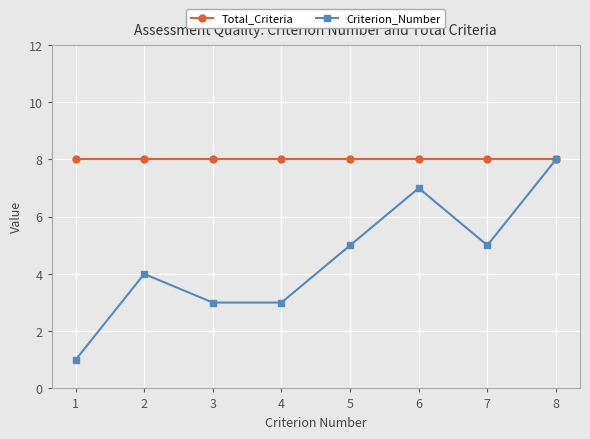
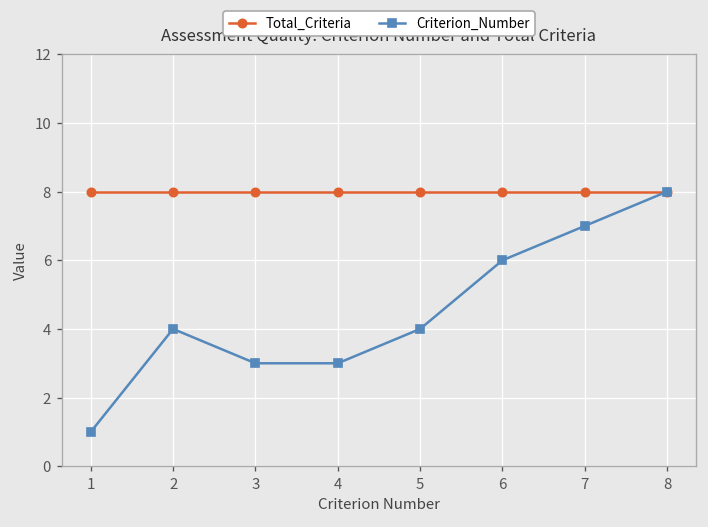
Criterion_Number, 5: 5 -> 4
Criterion_Number, 6: 7 -> 6
Criterion_Number, 7: 5 -> 7
